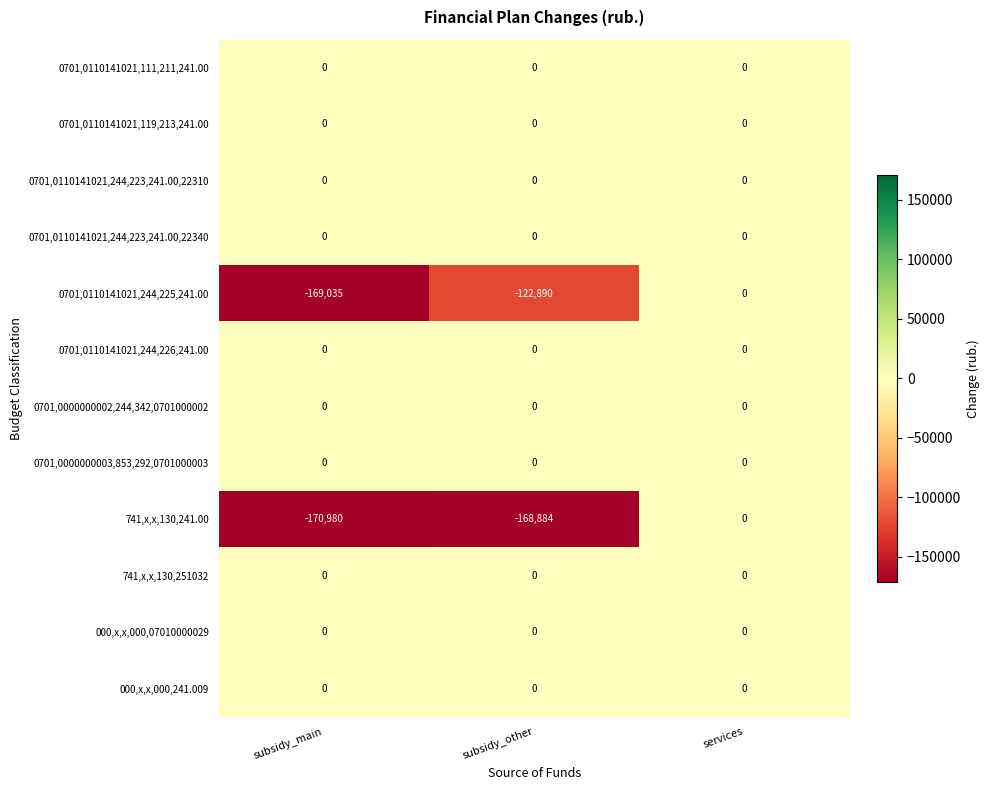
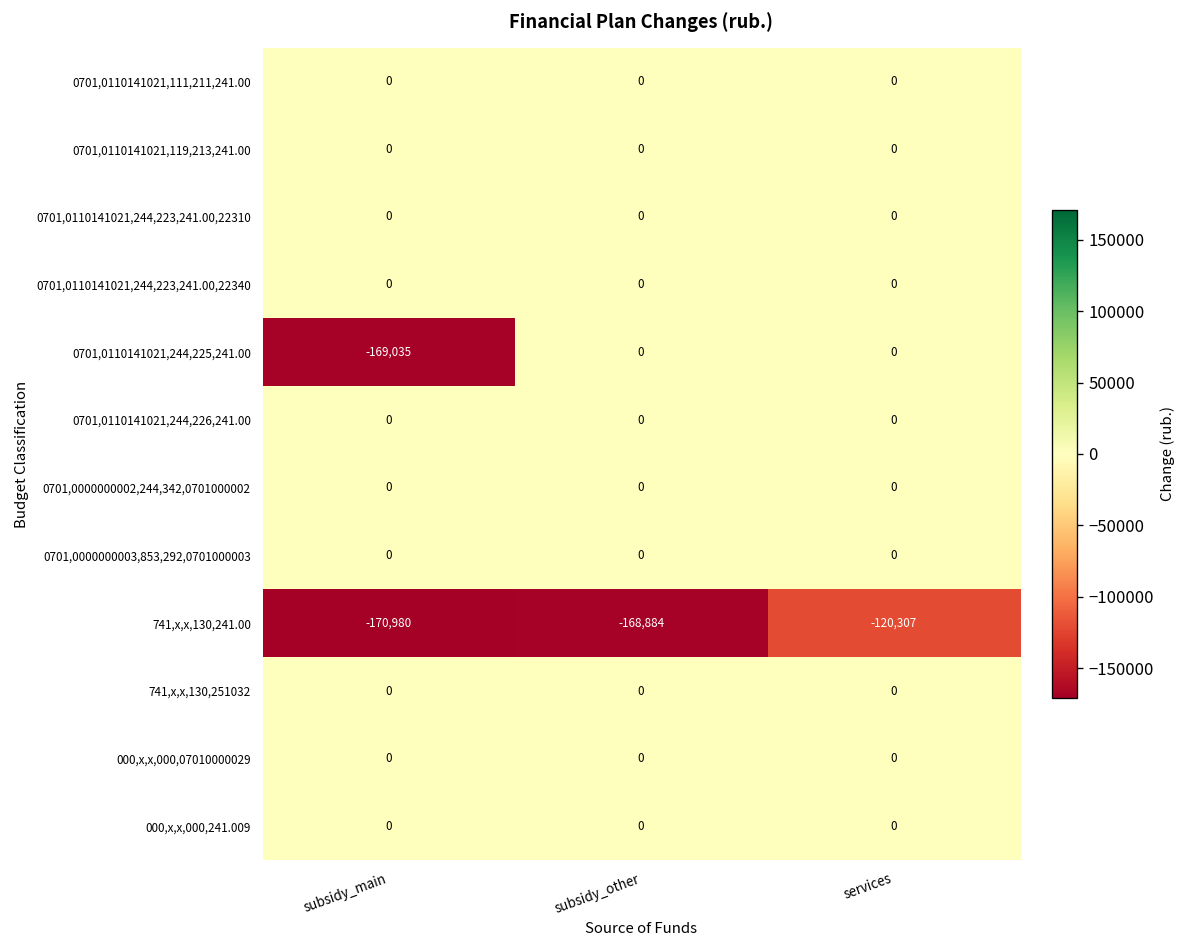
0701,0110141021,244,225,241.00, subsidy_other: -122,890 -> 0
741,x,x,130,241.00, services: 0 -> -120,307
